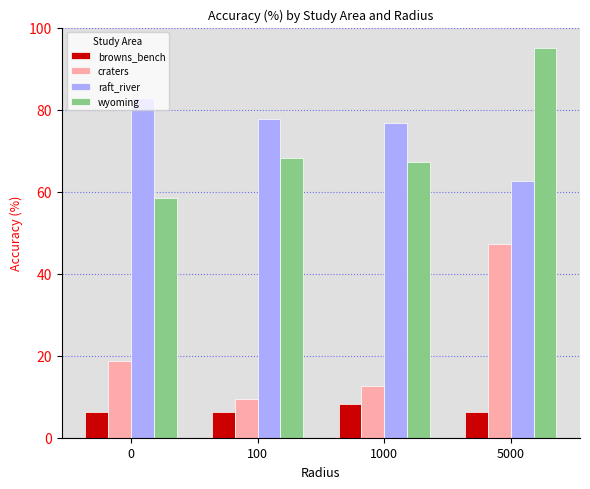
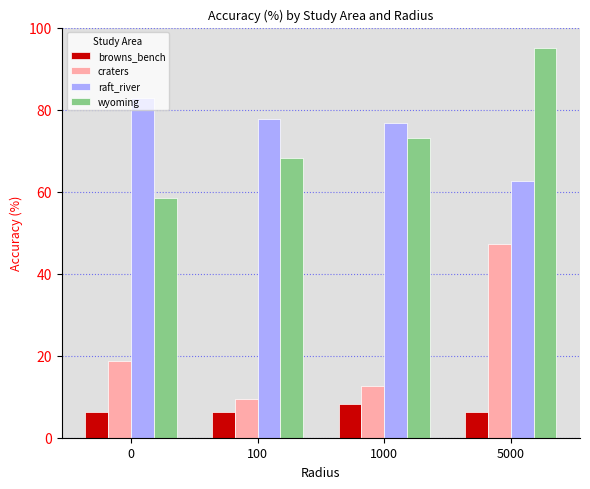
wyoming, 1000: 67 -> 73
